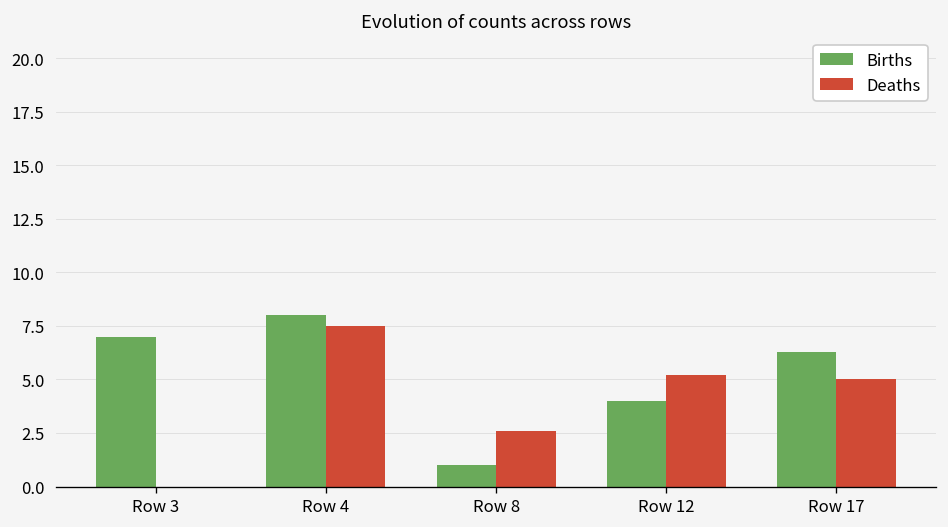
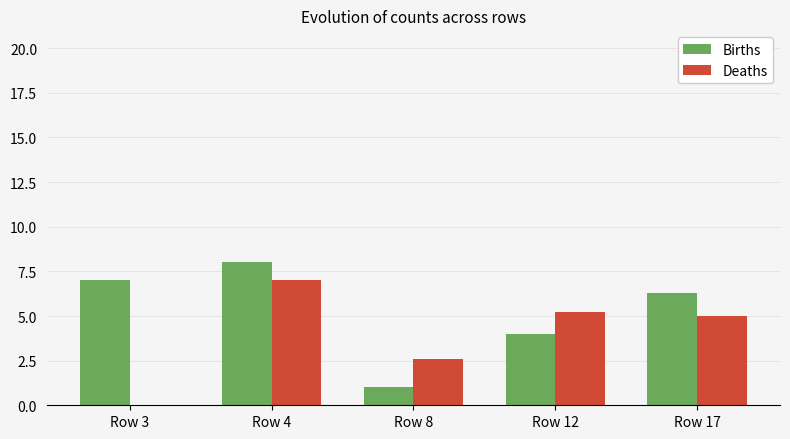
Deaths, Row 4: 7.5 -> 7.0
